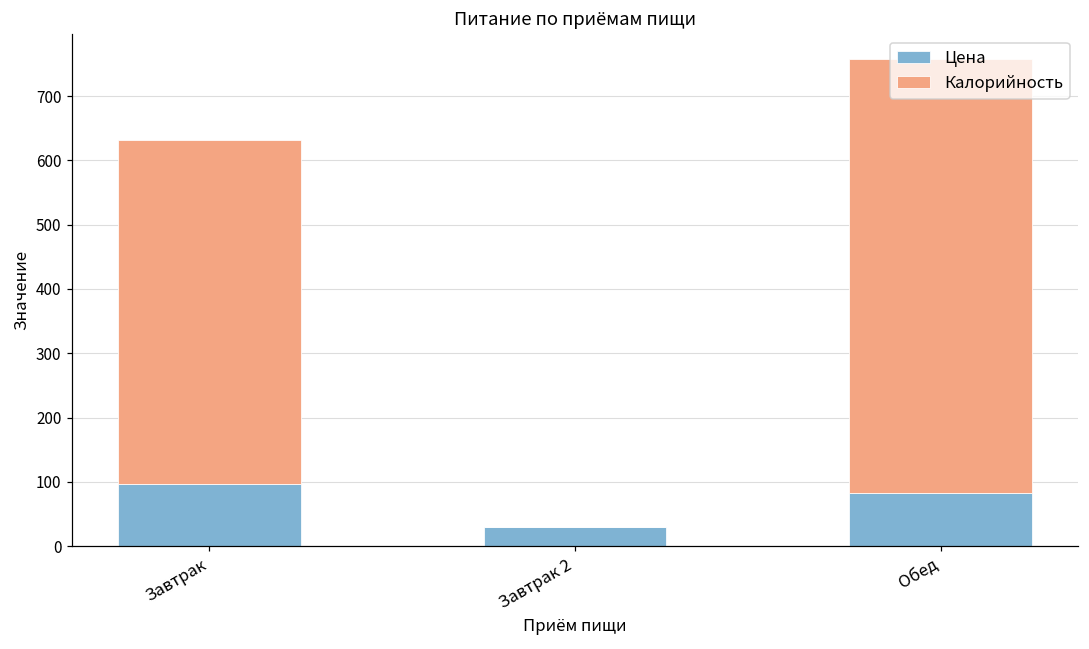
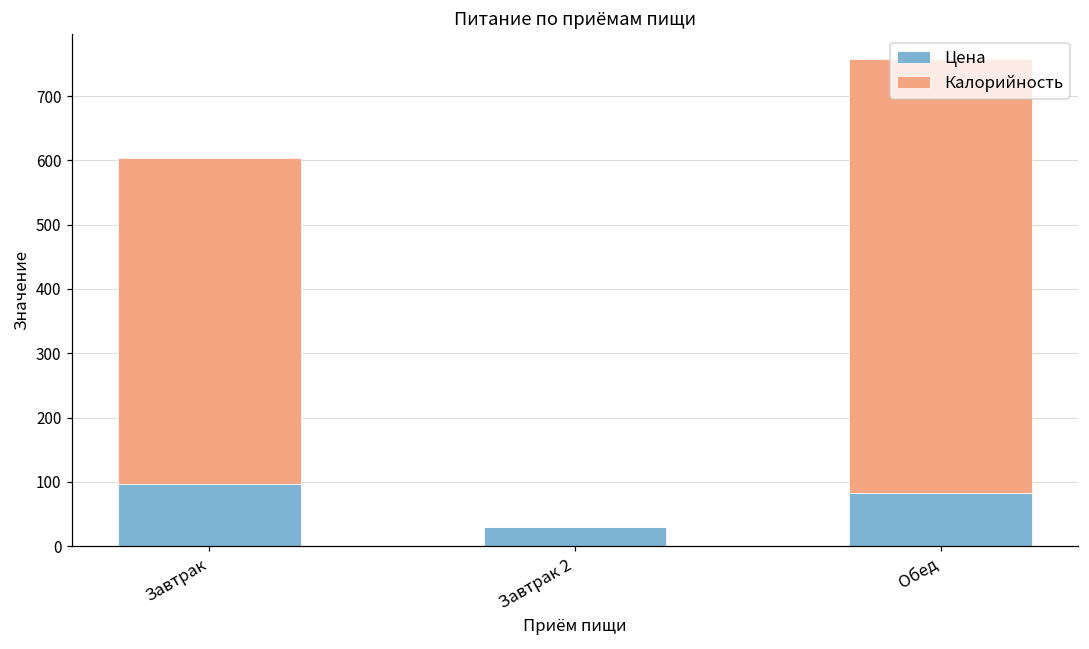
Калорийность, Завтрак: 540 -> 510
